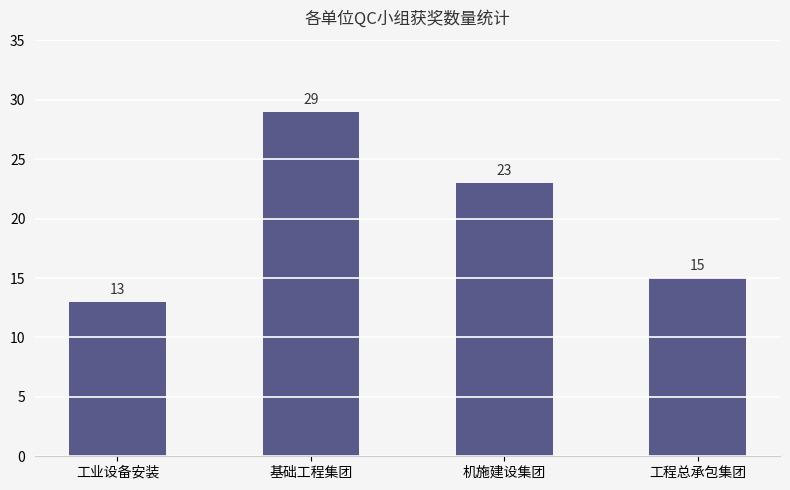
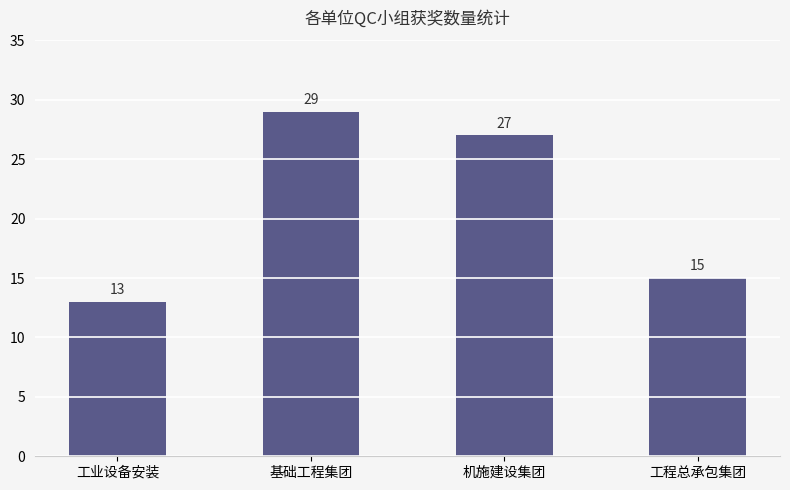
机施建设集团: 23 -> 27
